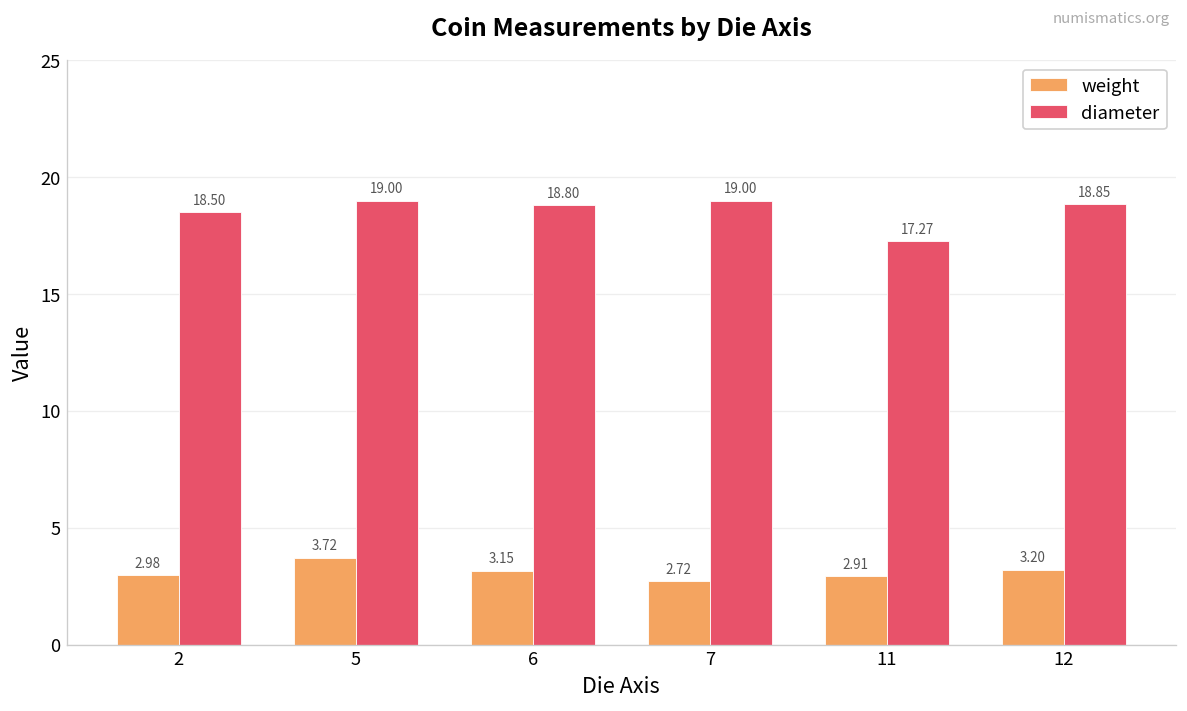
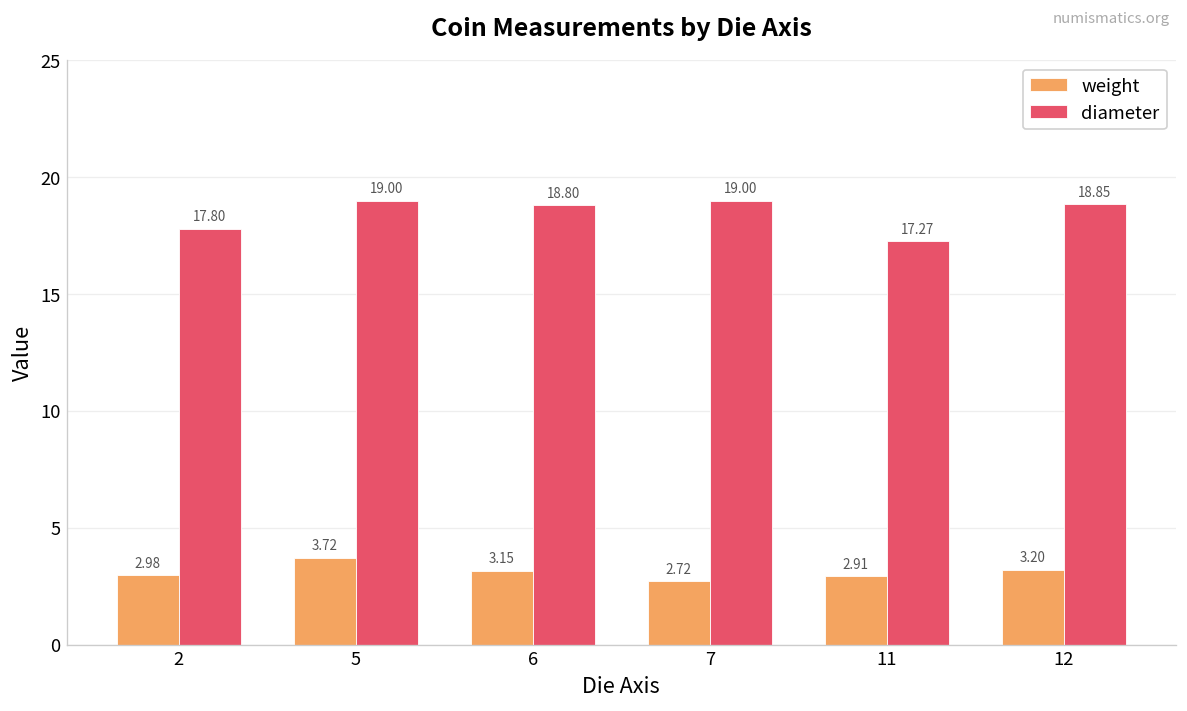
diameter, 2: 18.50 -> 17.80
